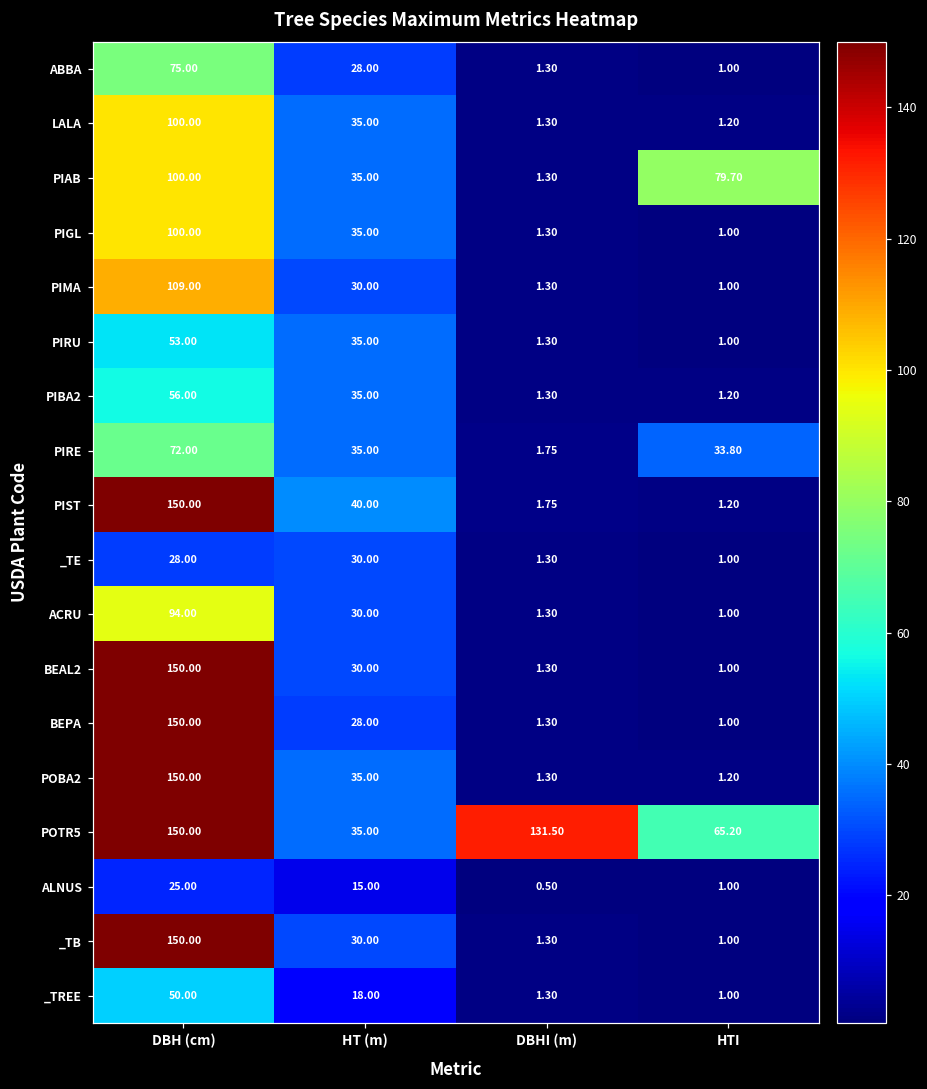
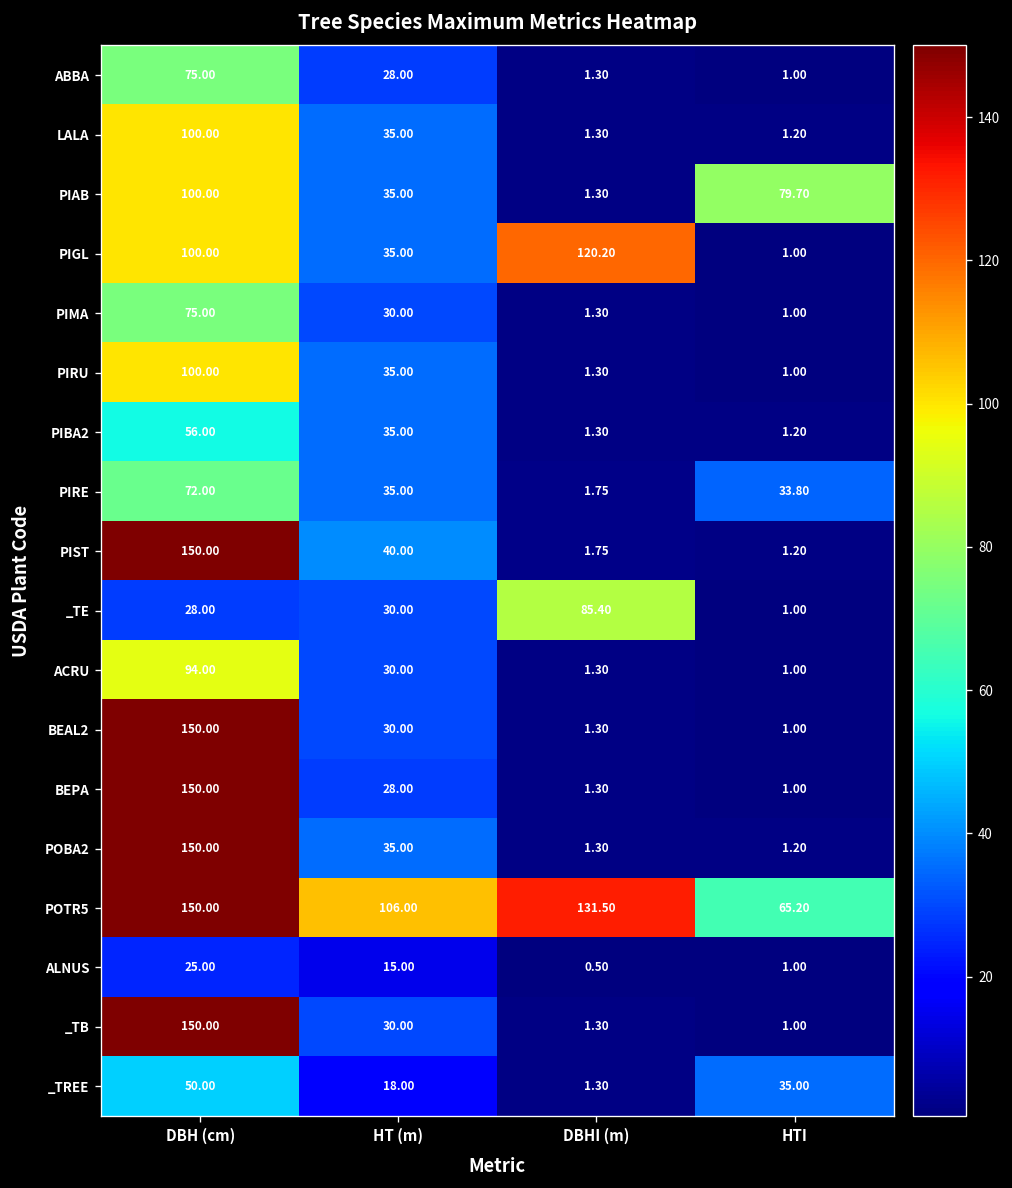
PIGL, DBHI (m): 1.30 -> 120.20
PIMA, DBH (cm): 109.00 -> 75.00
PIRU, DBH (cm): 53.00 -> 100.00
_TE, DBHI (m): 1.30 -> 85.40
POTR5, HT (m): 35.00 -> 106.00
_TREE, HTI: 1.00 -> 35.00
